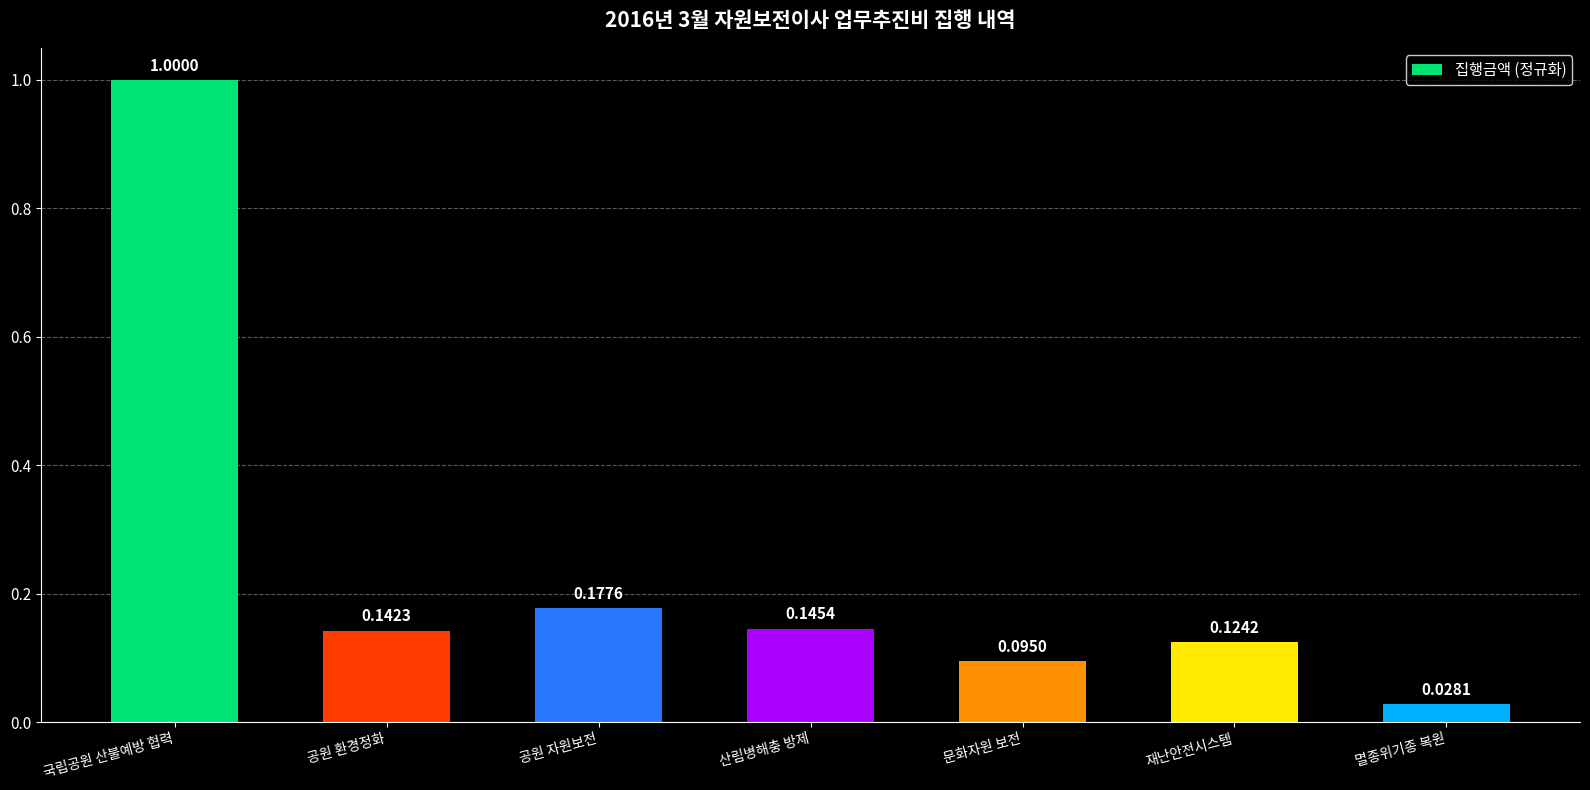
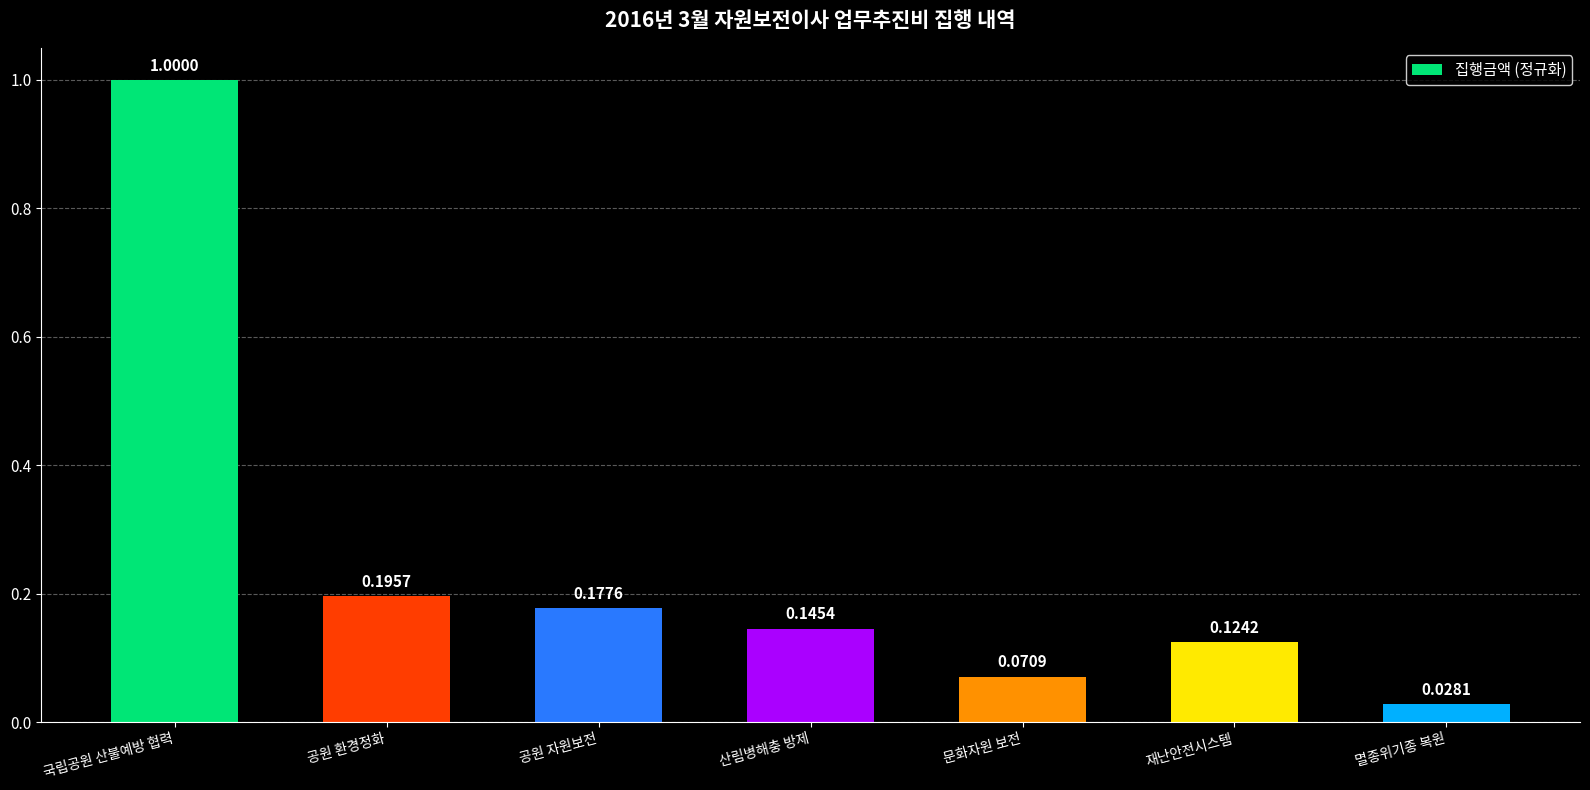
공원 환경정화: 0.1423 -> 0.1957
문화자원 보전: 0.0950 -> 0.0709
